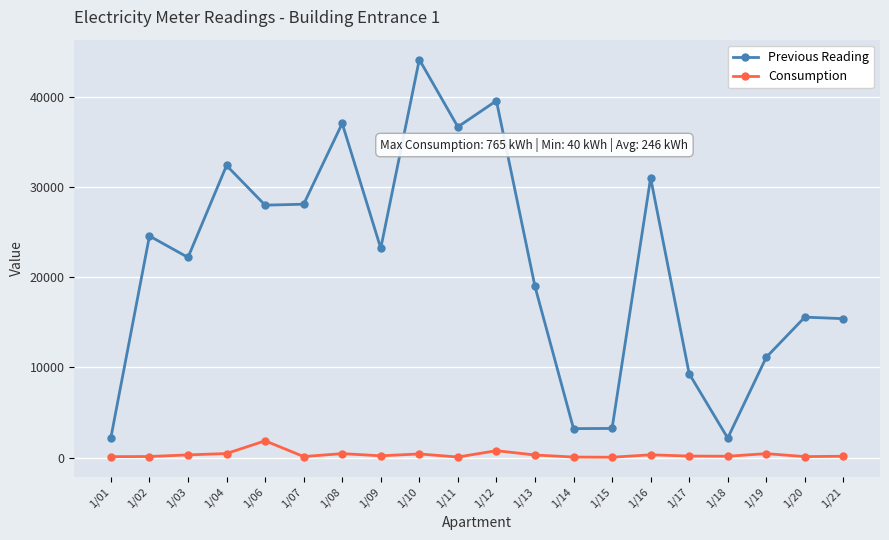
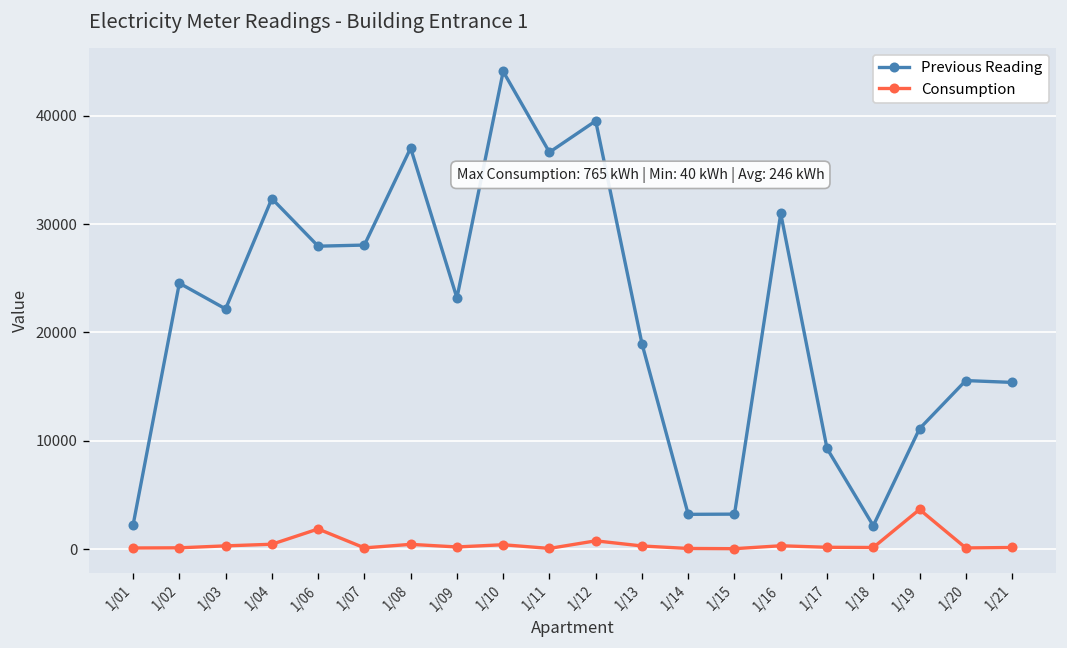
Consumption, 1/19: 0 -> 4000
